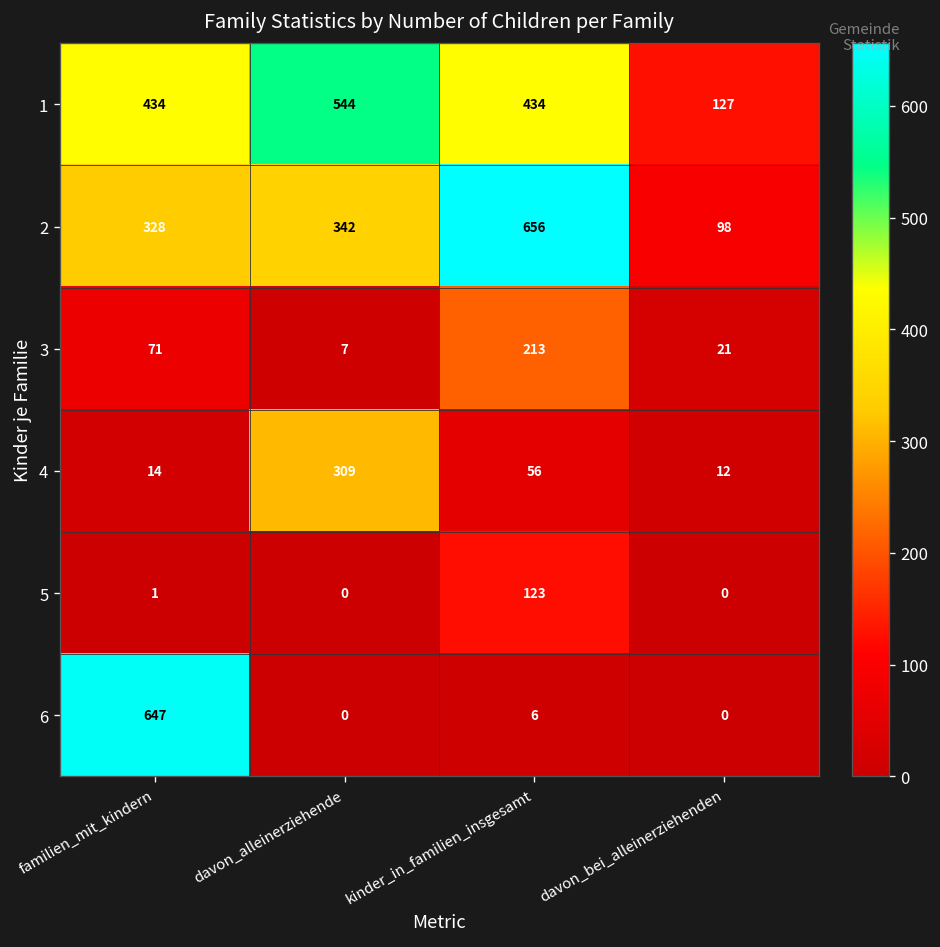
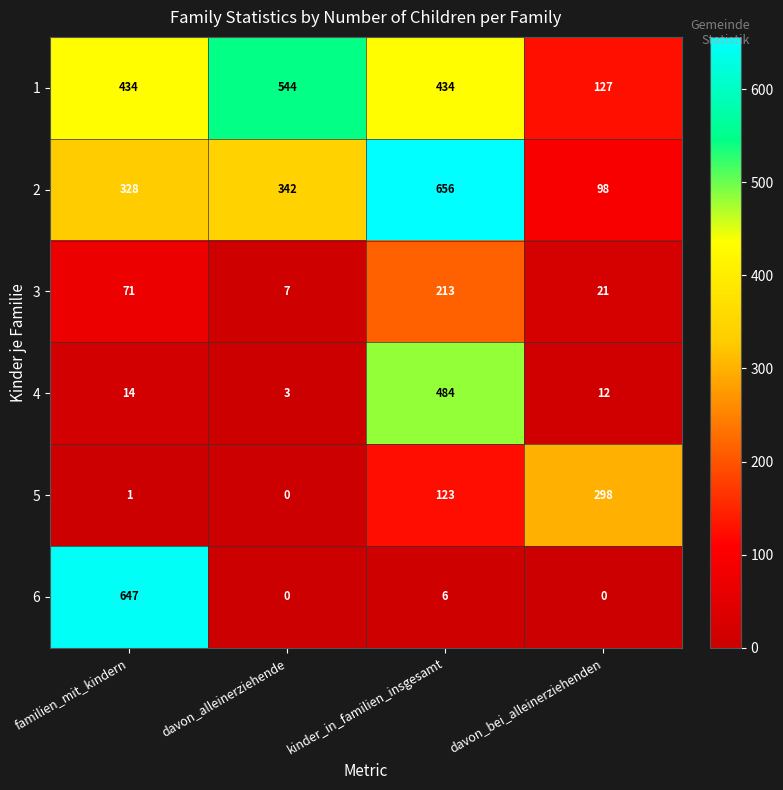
4, davon_alleinerziehende: 309 -> 3
4, kinder_in_familien_insgesamt: 56 -> 484
5, davon_bei_alleinerziehenden: 0 -> 298
